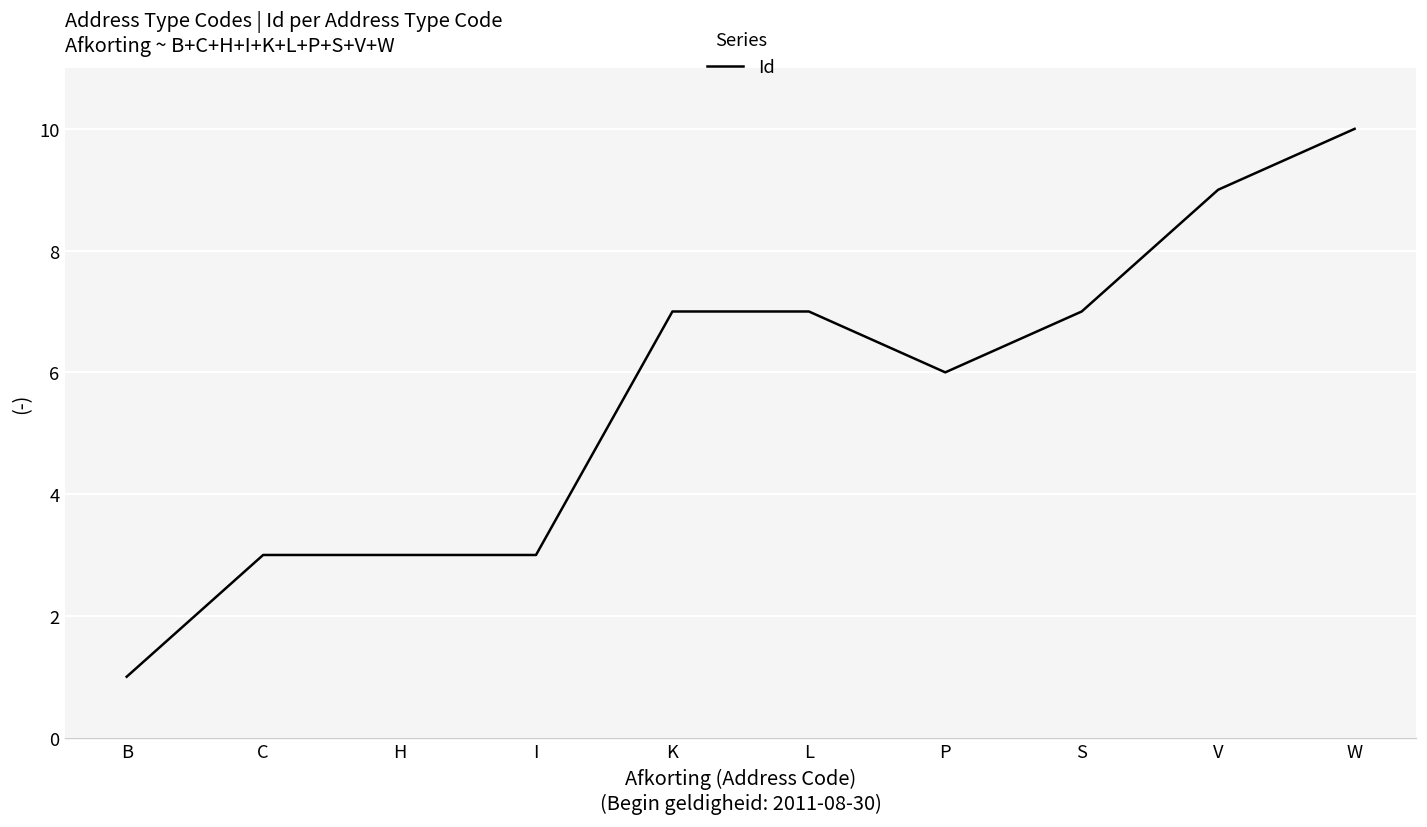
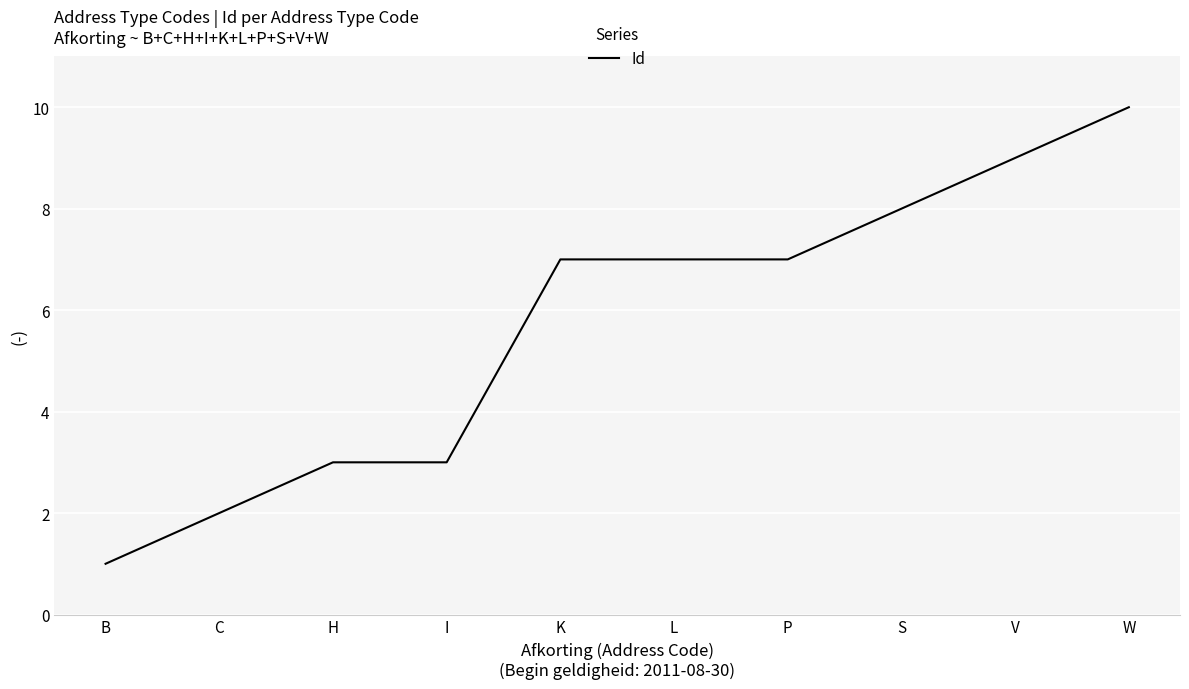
C: 3 -> 2
P: 6 -> 7
S: 7 -> 8
